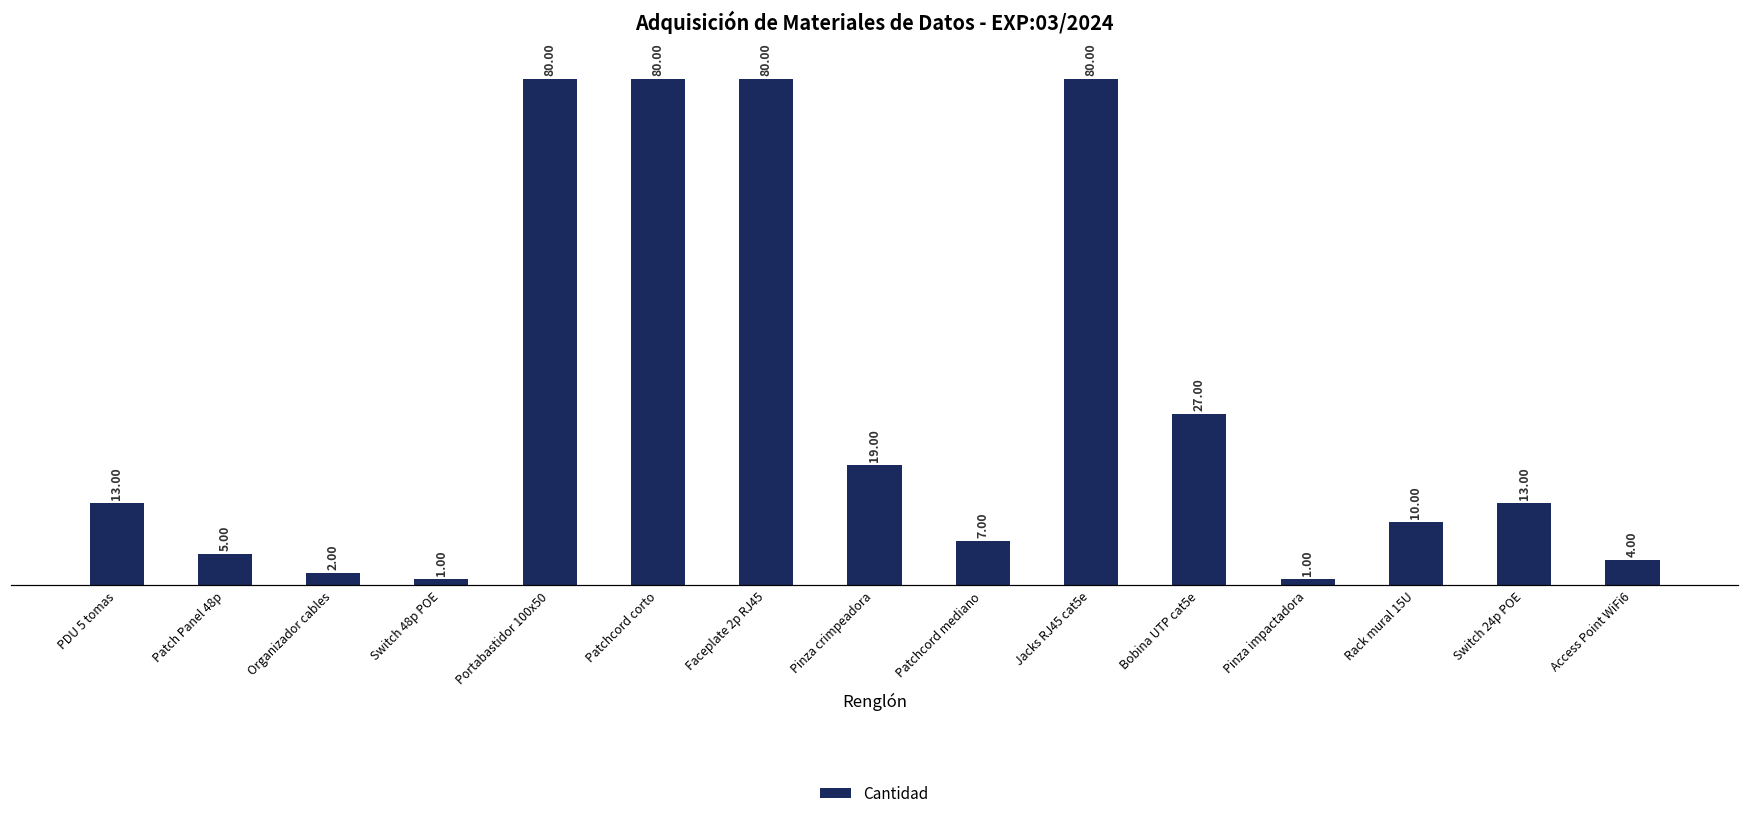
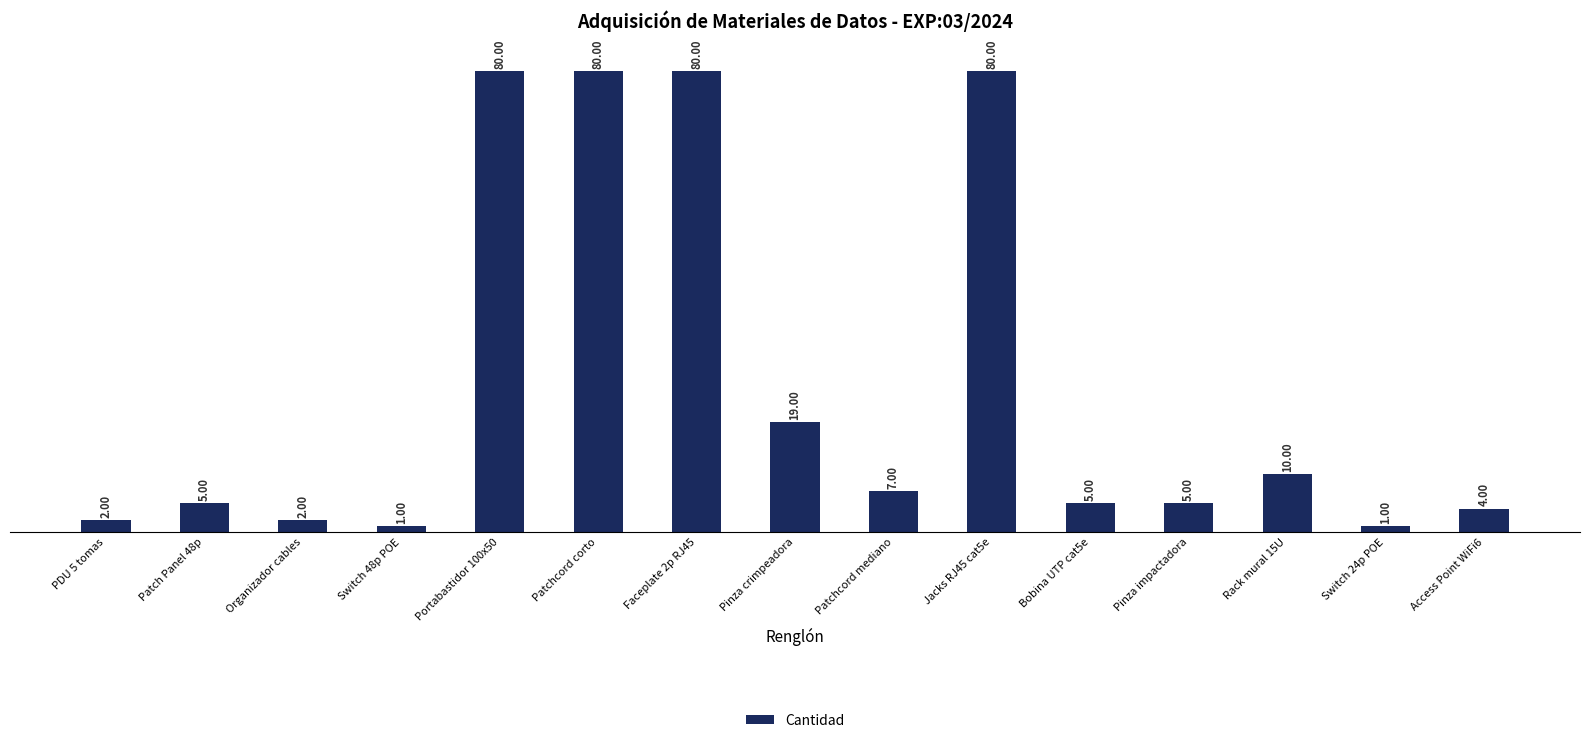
PDU 5 tomas: 13.00 -> 2.00
Bobina UTP cat5e: 27.00 -> 5.00
Pinza impactadora: 1.00 -> 5.00
Switch 24p POE: 13.00 -> 1.00
